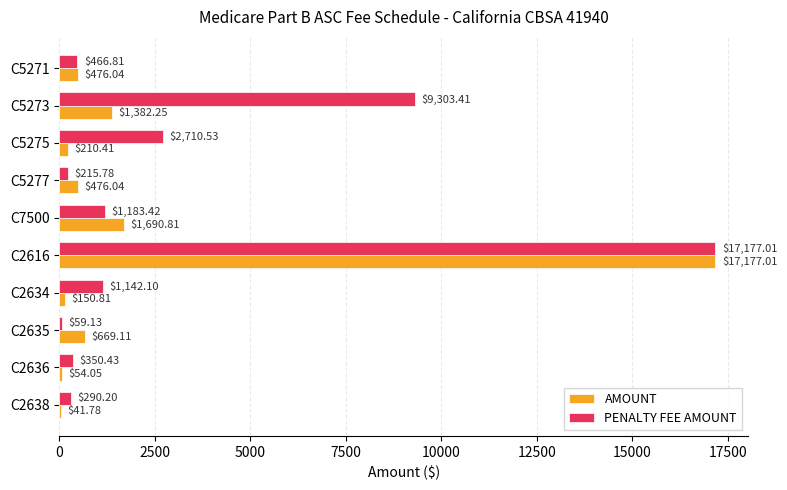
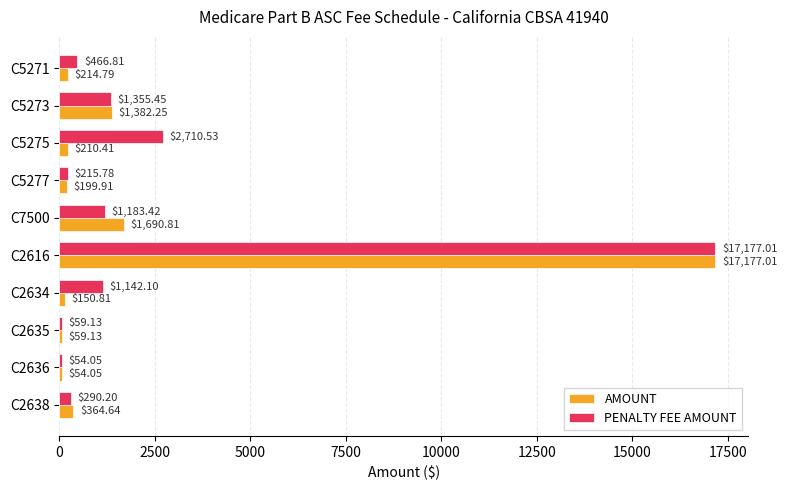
AMOUNT, C5271: $476.04 -> $214.79
PENALTY FEE AMOUNT, C5273: $9,303.41 -> $1,355.45
AMOUNT, C5277: $476.04 -> $199.91
AMOUNT, C2635: $669.11 -> $59.13
PENALTY FEE AMOUNT, C2636: $350.43 -> $54.05
AMOUNT, C2638: $41.78 -> $364.64
